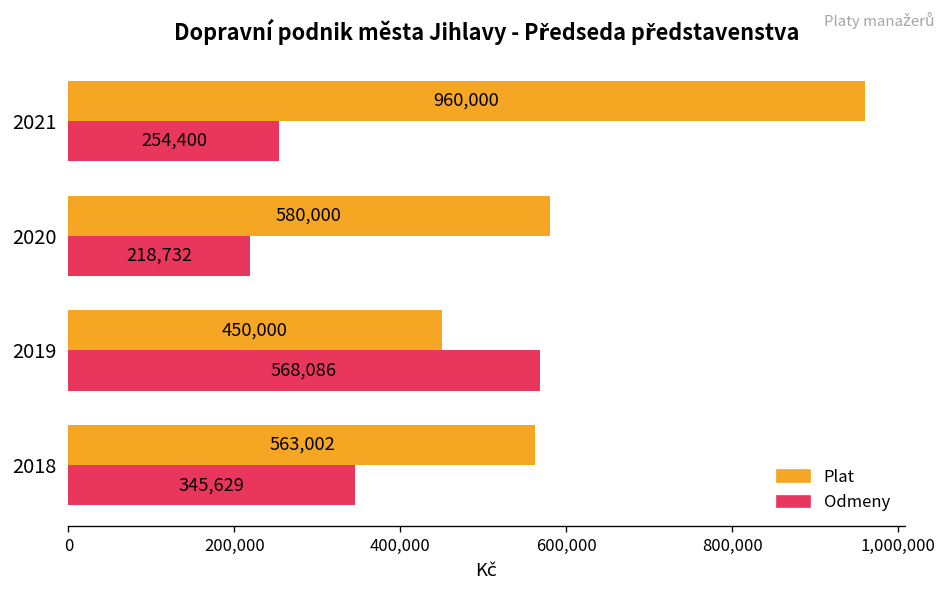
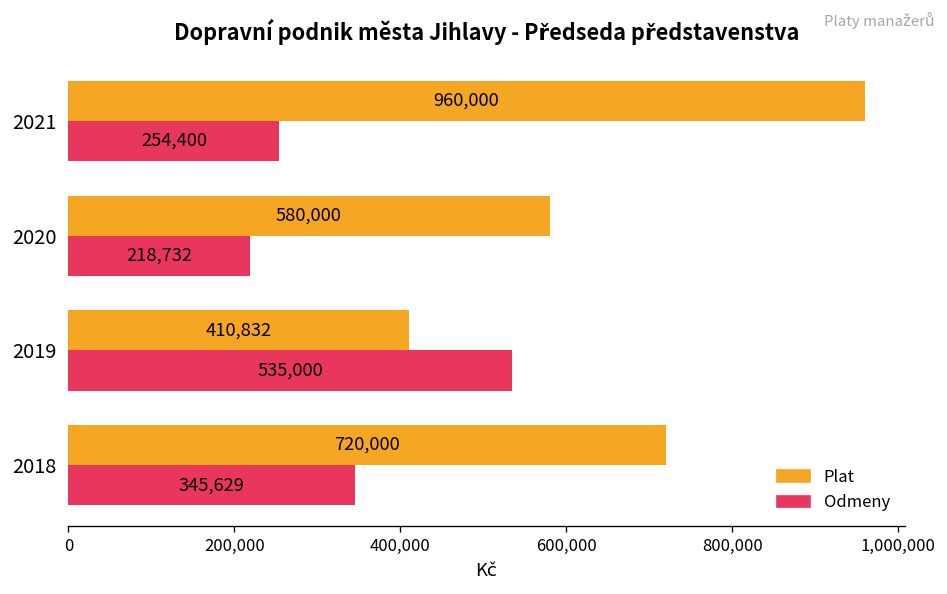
Plat, 2019: 450,000 -> 410,832
Odmeny, 2019: 568,086 -> 535,000
Plat, 2018: 563,002 -> 720,000
